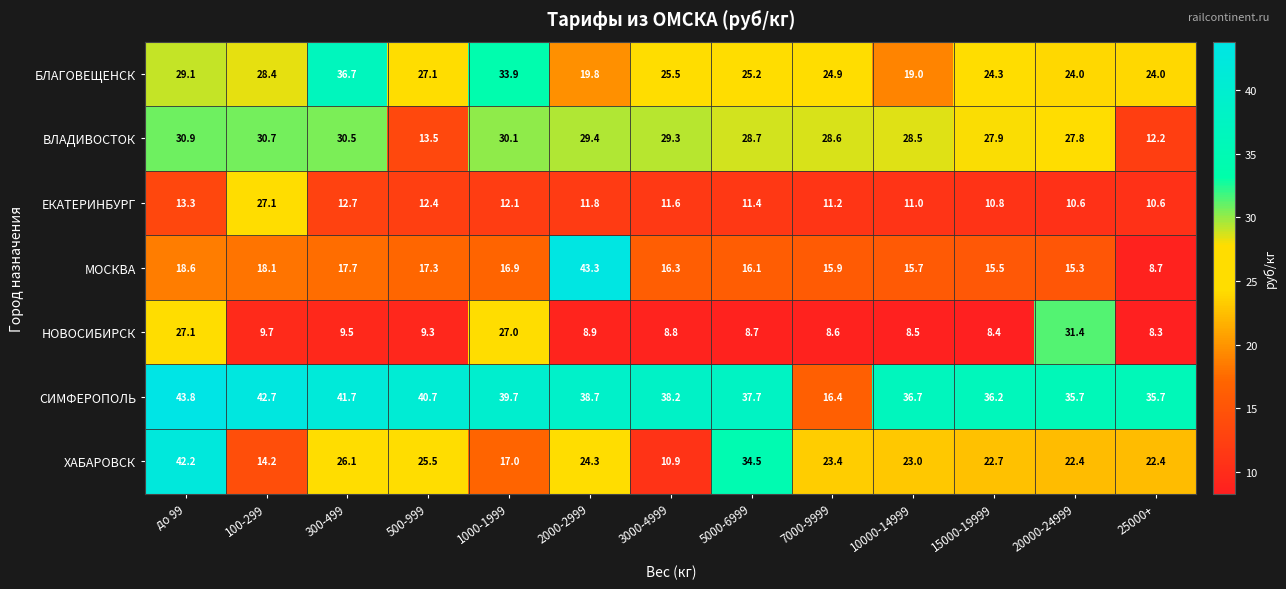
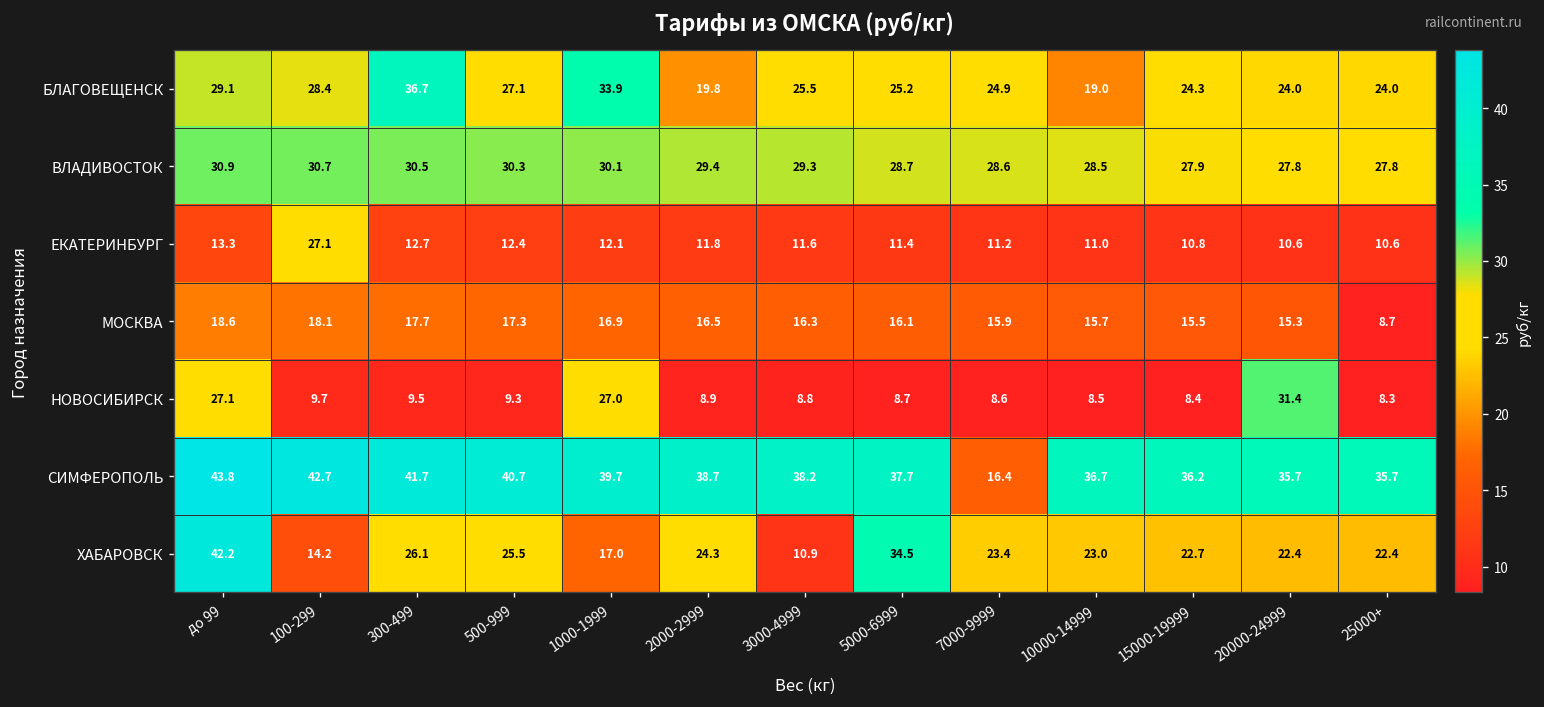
ВЛАДИВОСТОК, 500-999: 13.5 -> 30.3
ВЛАДИВОСТОК, 25000+: 12.2 -> 27.8
МОСКВА, 2000-2999: 43.3 -> 16.5
